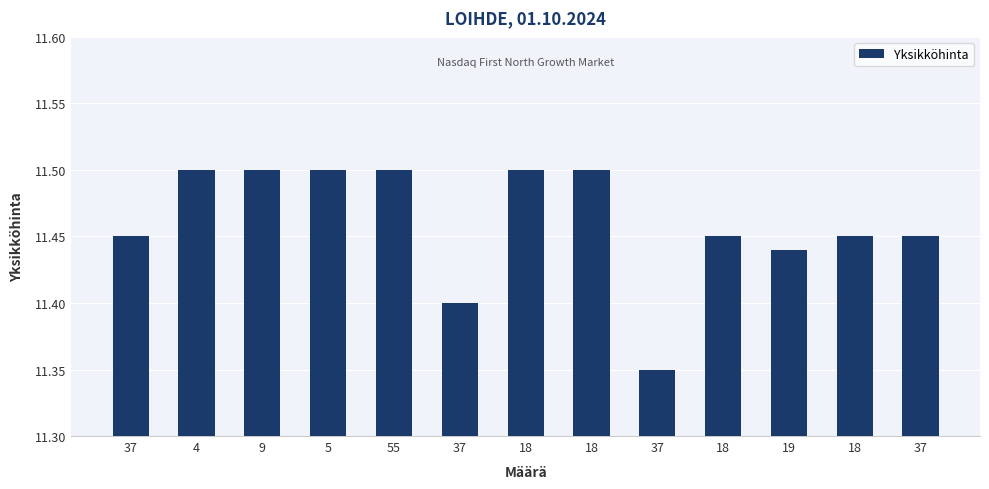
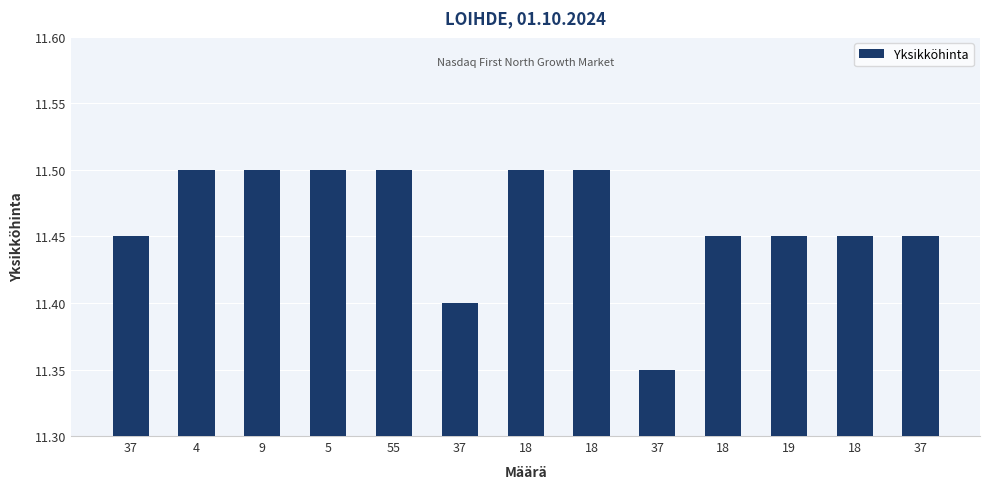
19: 11.44 -> 11.45
